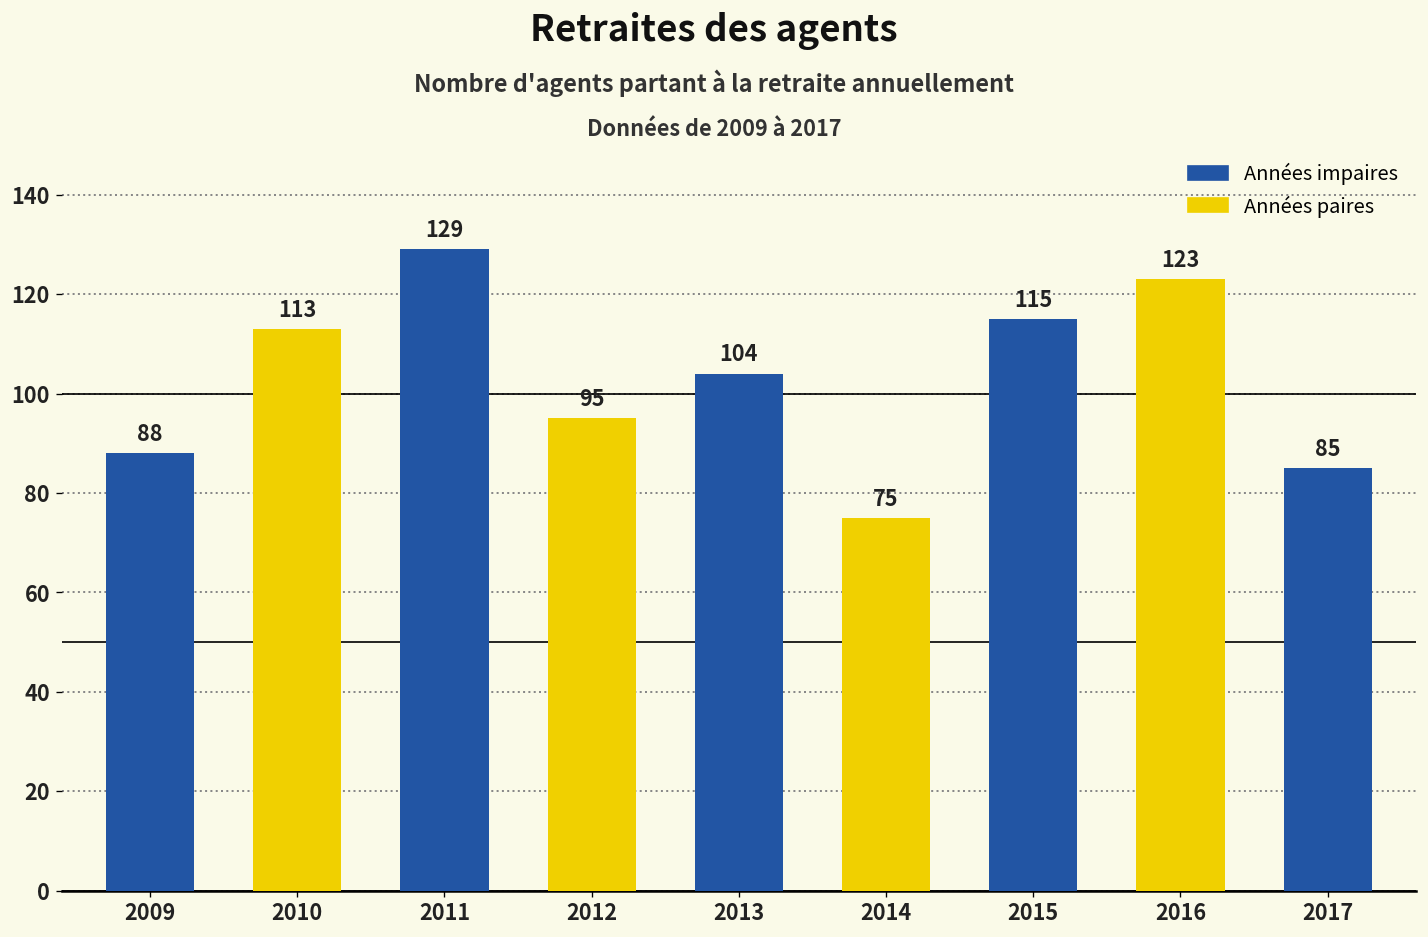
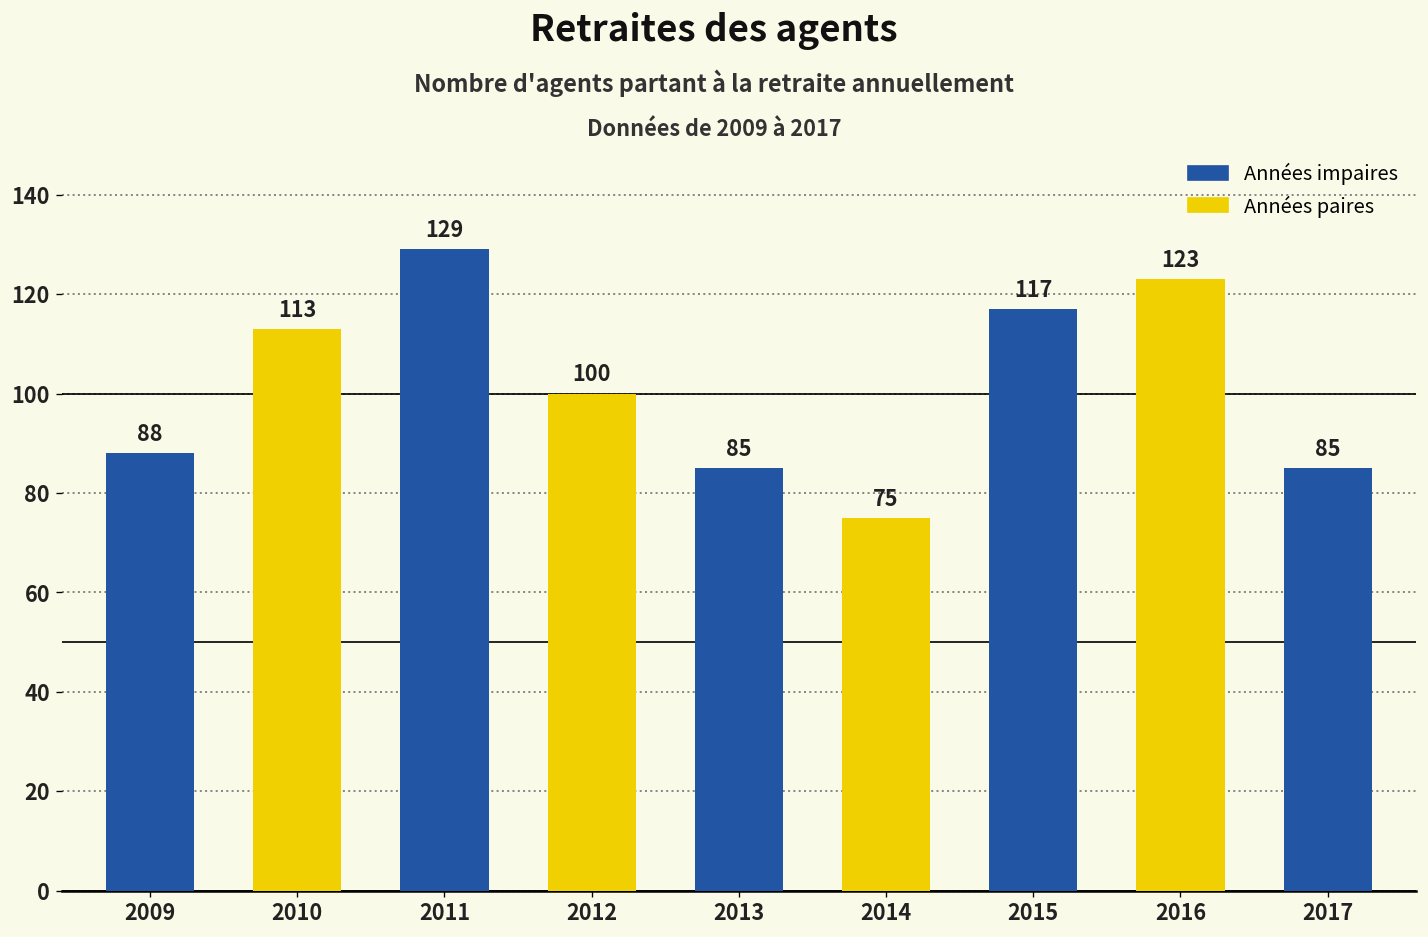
2012: 95 -> 100
2013: 104 -> 85
2015: 115 -> 117
